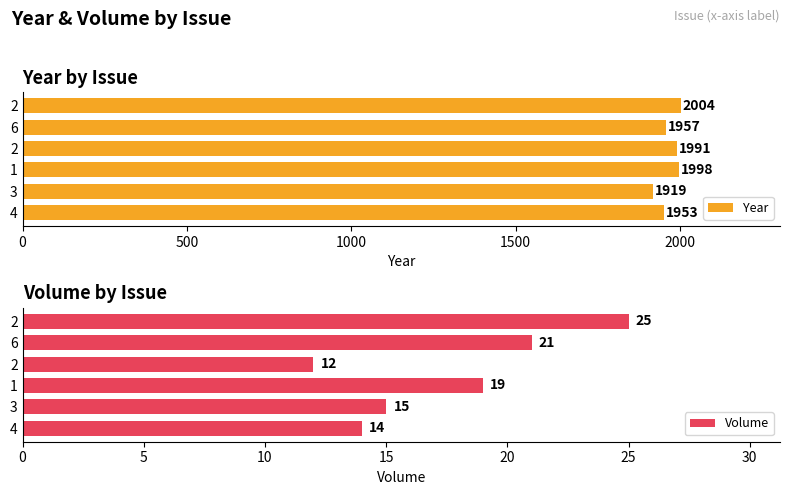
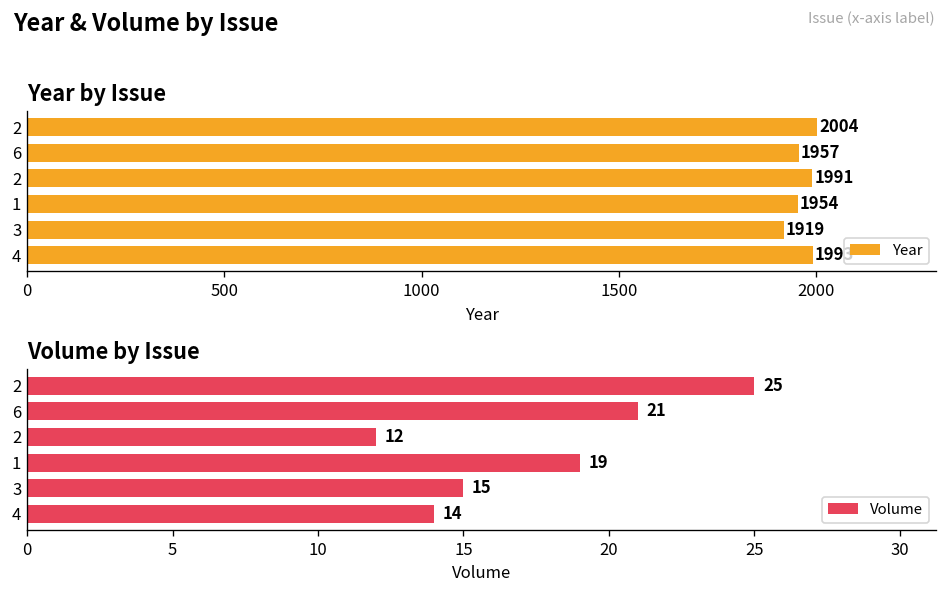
Year by Issue, 1: 1998 -> 1954
Year by Issue, 4: 1953 -> 1993
